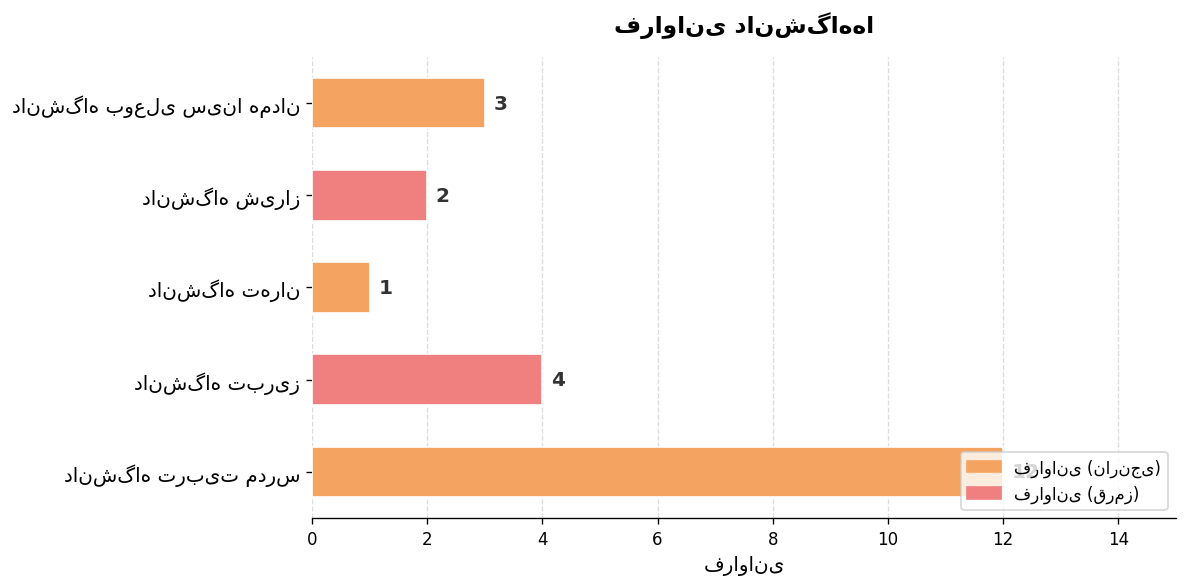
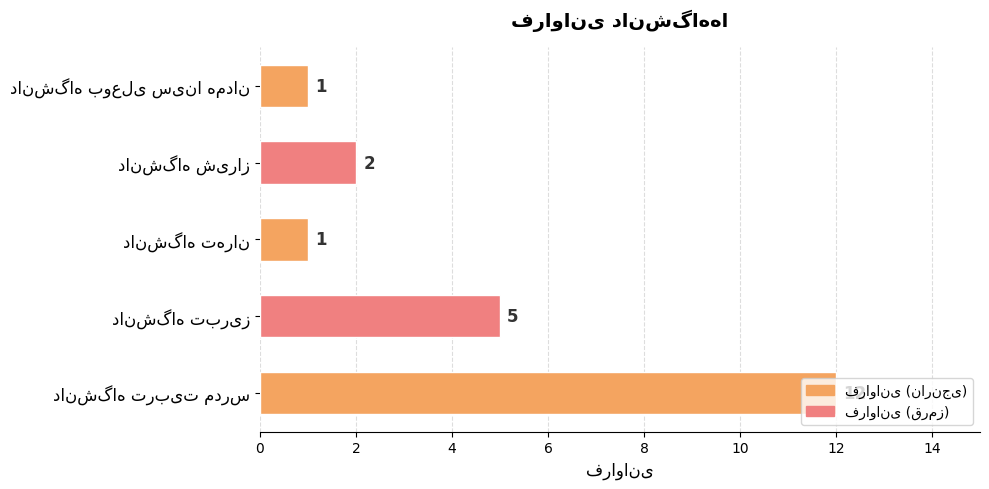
دانشگاه بوعلی سینا همدان: 3 -> 1
دانشگاه تبریز: 4 -> 5
